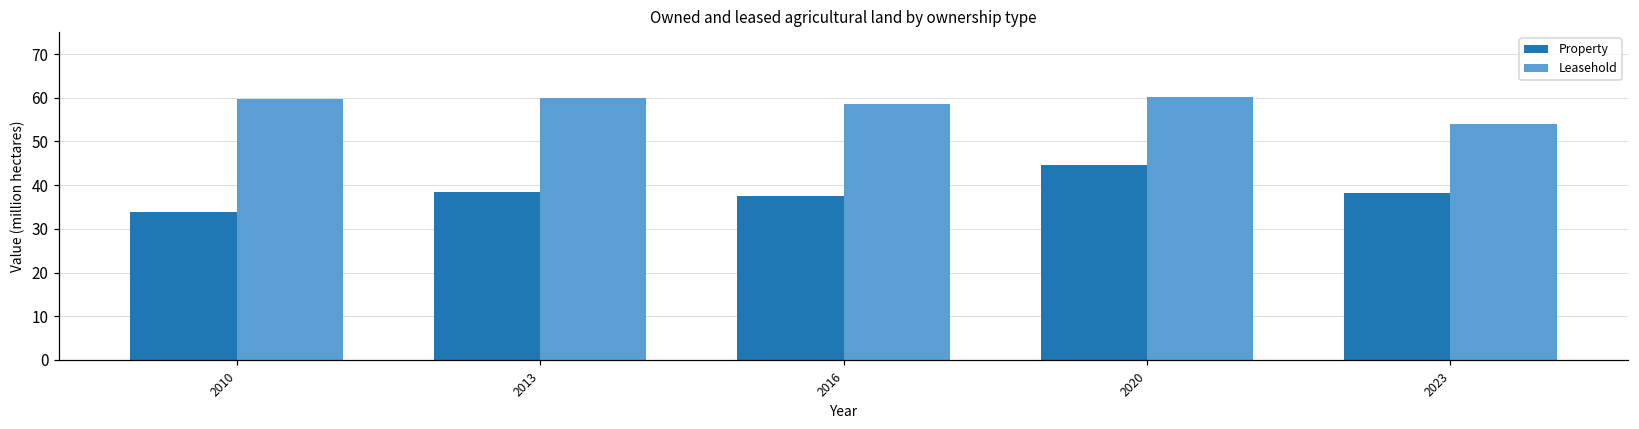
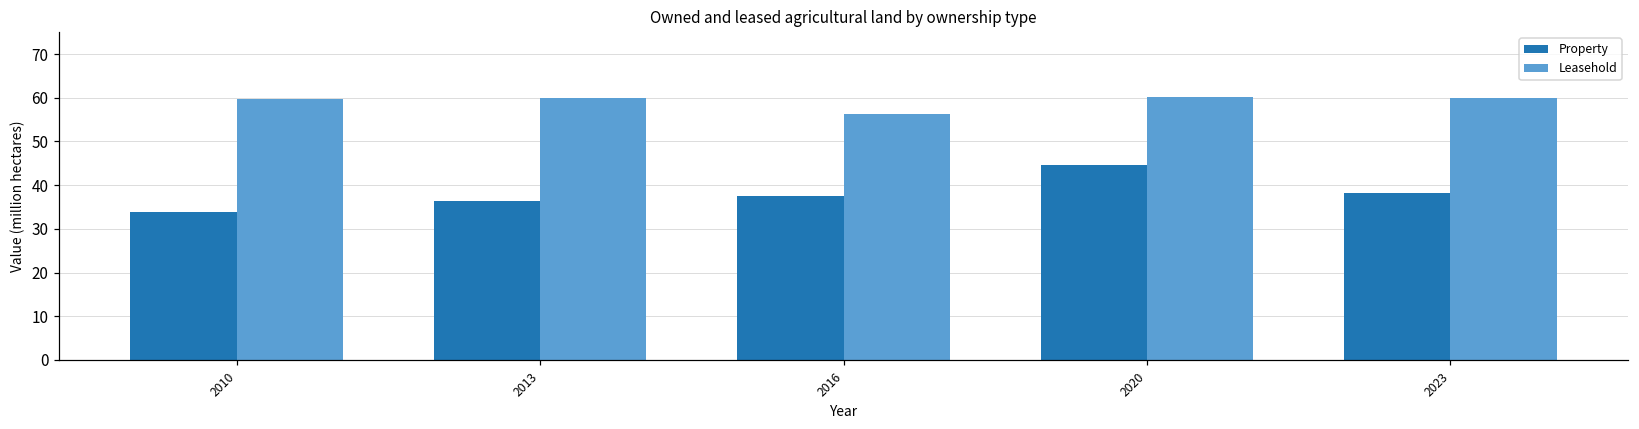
Property, 2013: 38 -> 36
Leasehold, 2016: 59 -> 56
Leasehold, 2023: 54 -> 60
